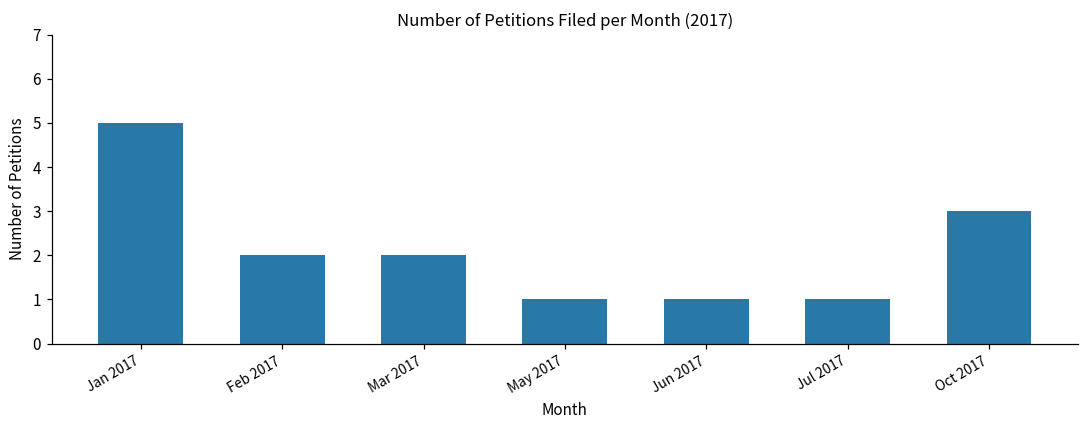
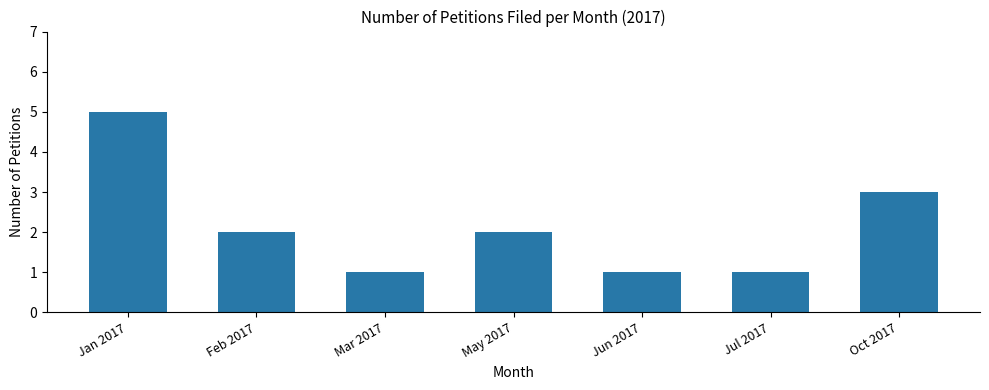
Mar 2017: 2 -> 1
May 2017: 1 -> 2
